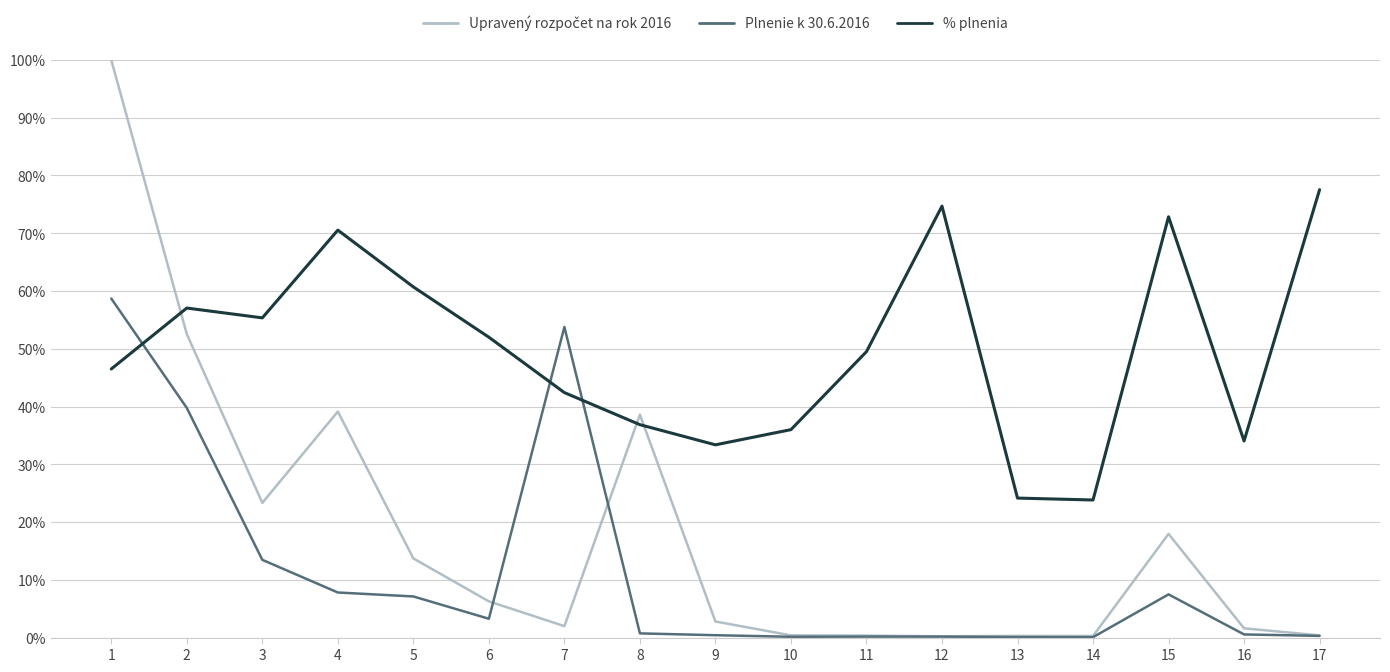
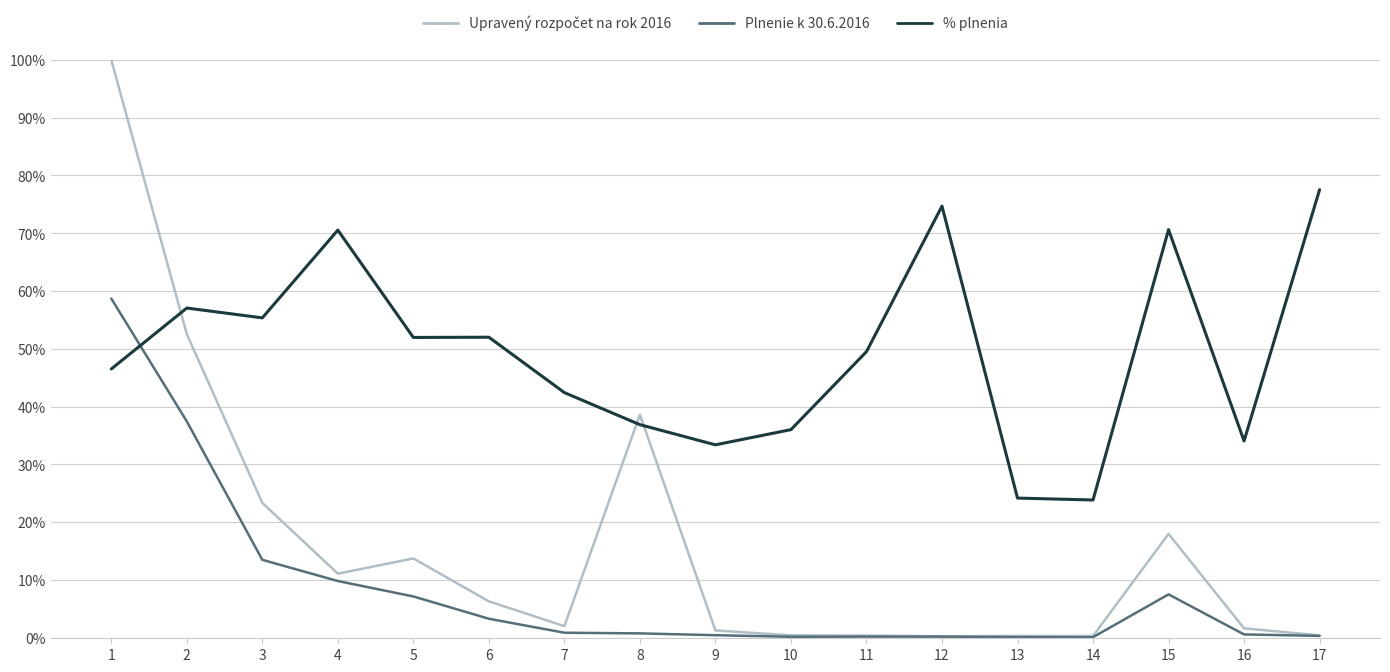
Plnenie k 30.6.2016, 2: 40% -> 37%
Upravený rozpočet na rok 2016, 4: 39% -> 11%
Plnenie k 30.6.2016, 4: 8% -> 10%
% plnenia, 5: 61% -> 52%
Plnenie k 30.6.2016, 7: 54% -> 1%
Upravený rozpočet na rok 2016, 9: 3% -> 1%
% plnenia, 15: 73% -> 71%
